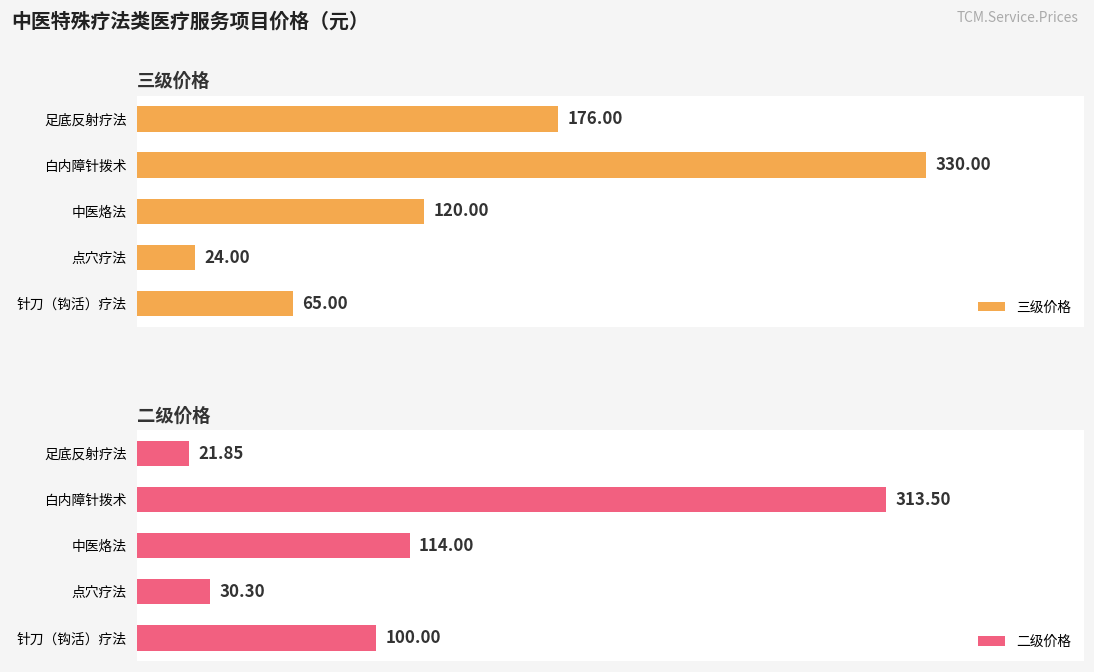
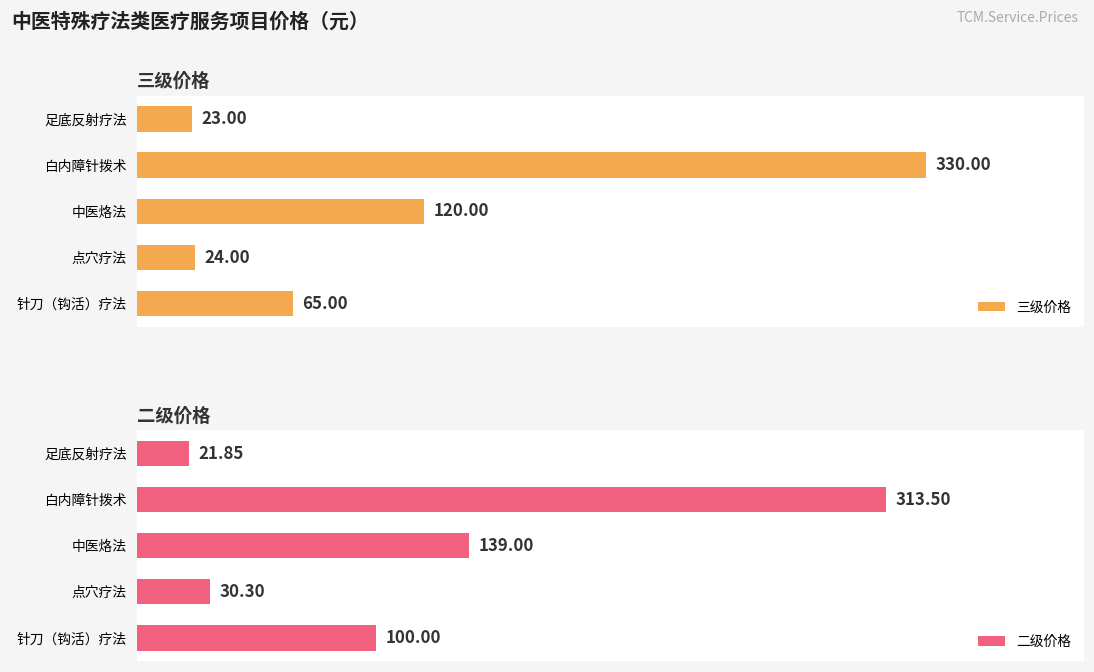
三级价格, 足底反射疗法: 176.00 -> 23.00
二级价格, 中医烙法: 114.00 -> 139.00
